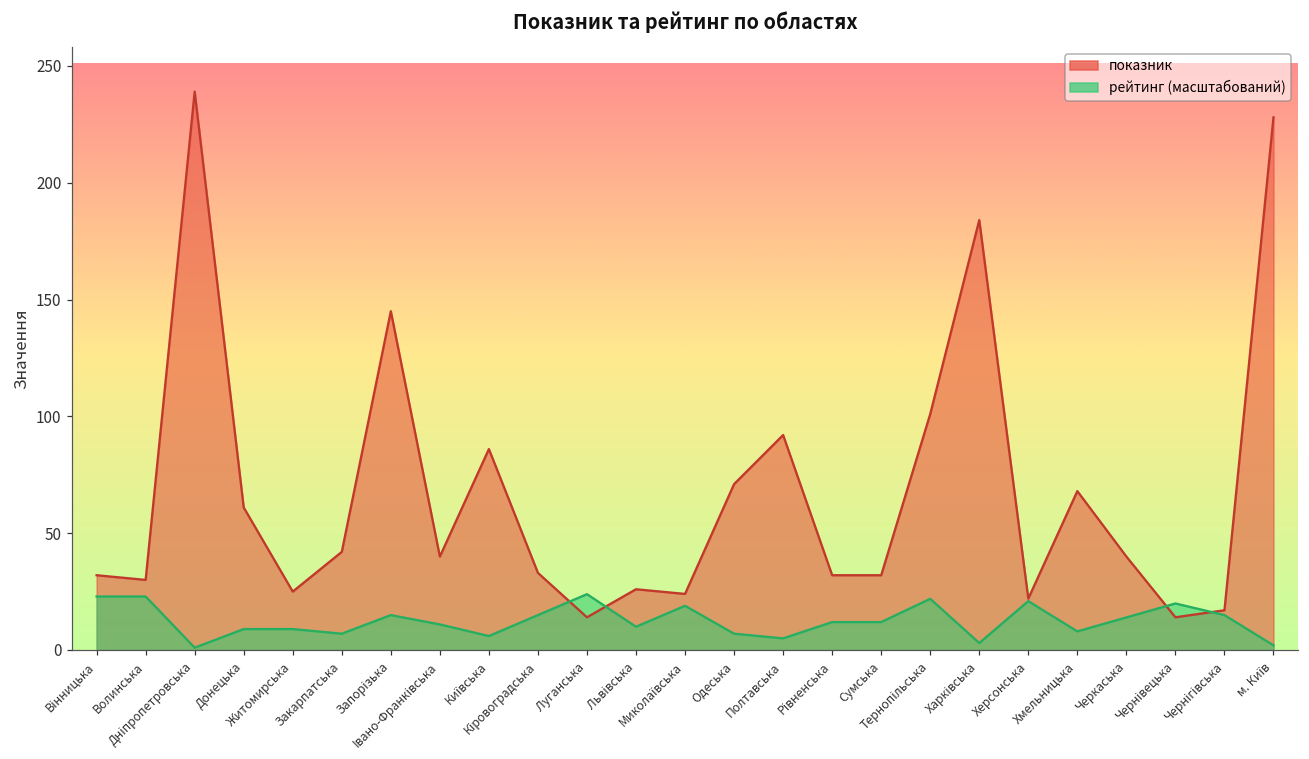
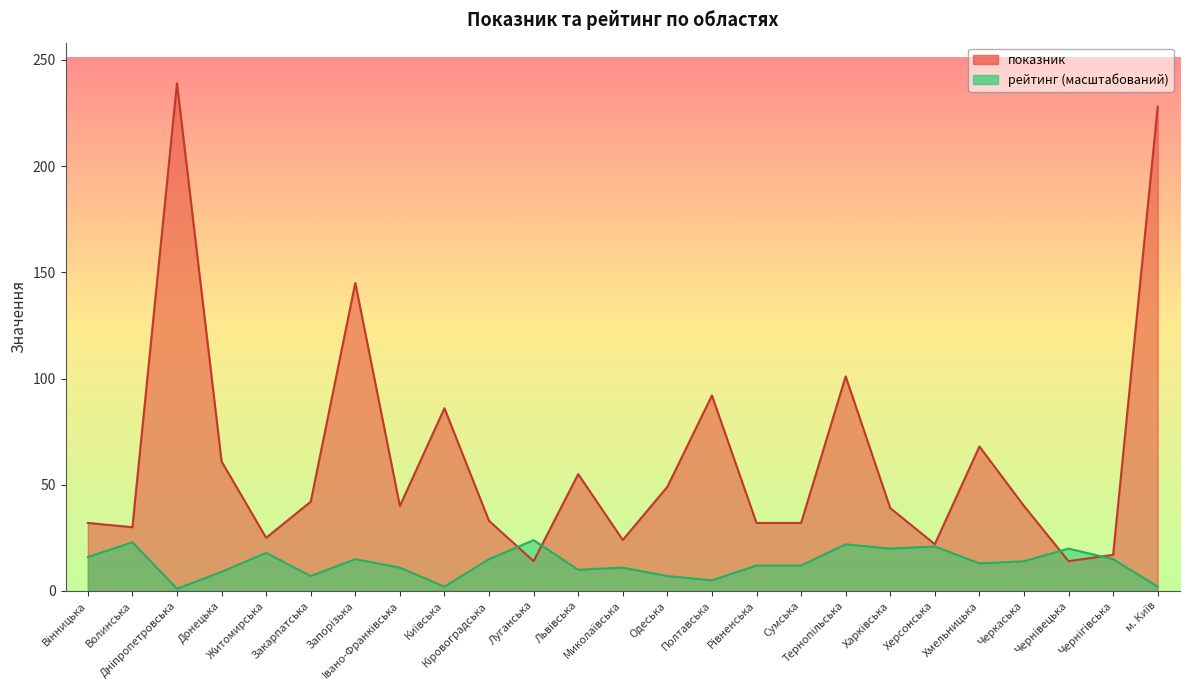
рейтинг (масштабований), Вінницька: 23 -> 16
рейтинг (масштабований), Житомирська: 9 -> 18
рейтинг (масштабований), Київська: 6 -> 2
показник, Львівська: 26 -> 55
рейтинг (масштабований), Миколаївська: 19 -> 11
показник, Одеська: 71 -> 49
показник, Харківська: 184 -> 39
рейтинг (масштабований), Харківська: 3 -> 20
рейтинг (масштабований), Хмельницька: 8 -> 13
